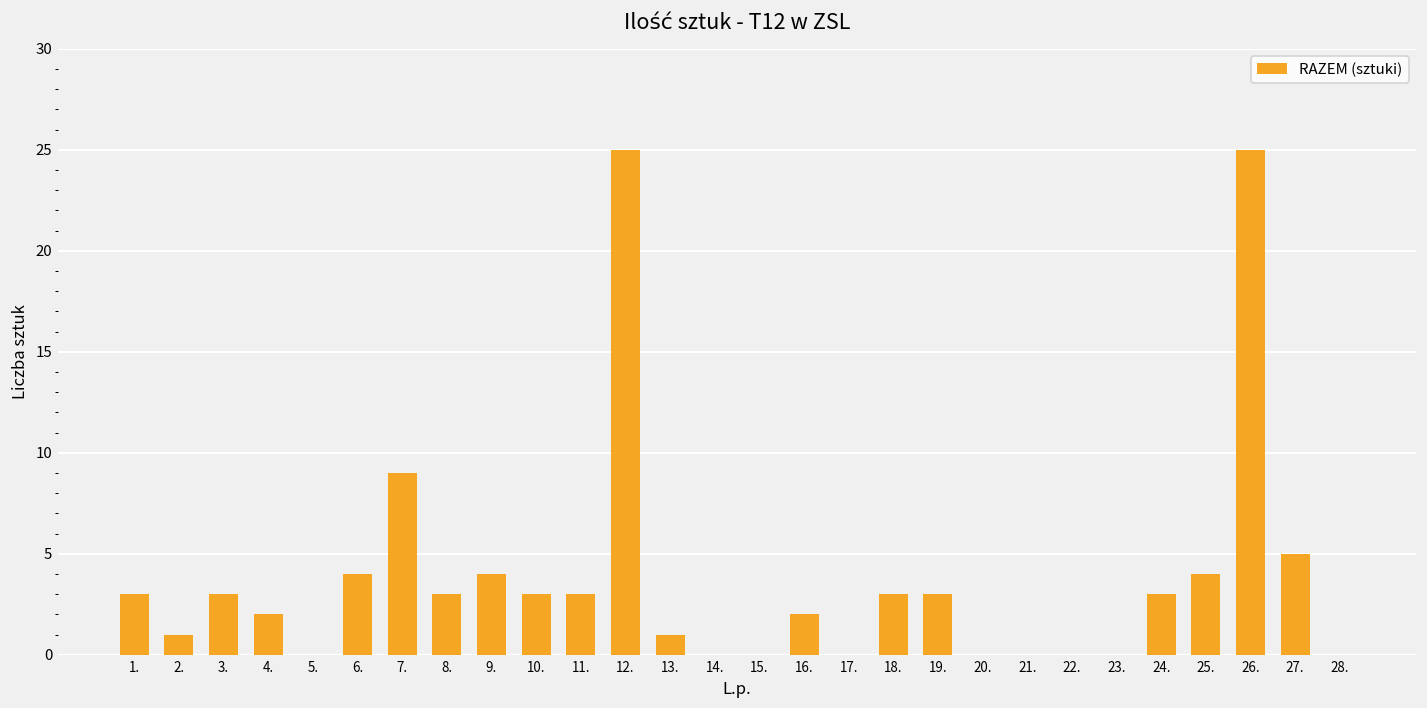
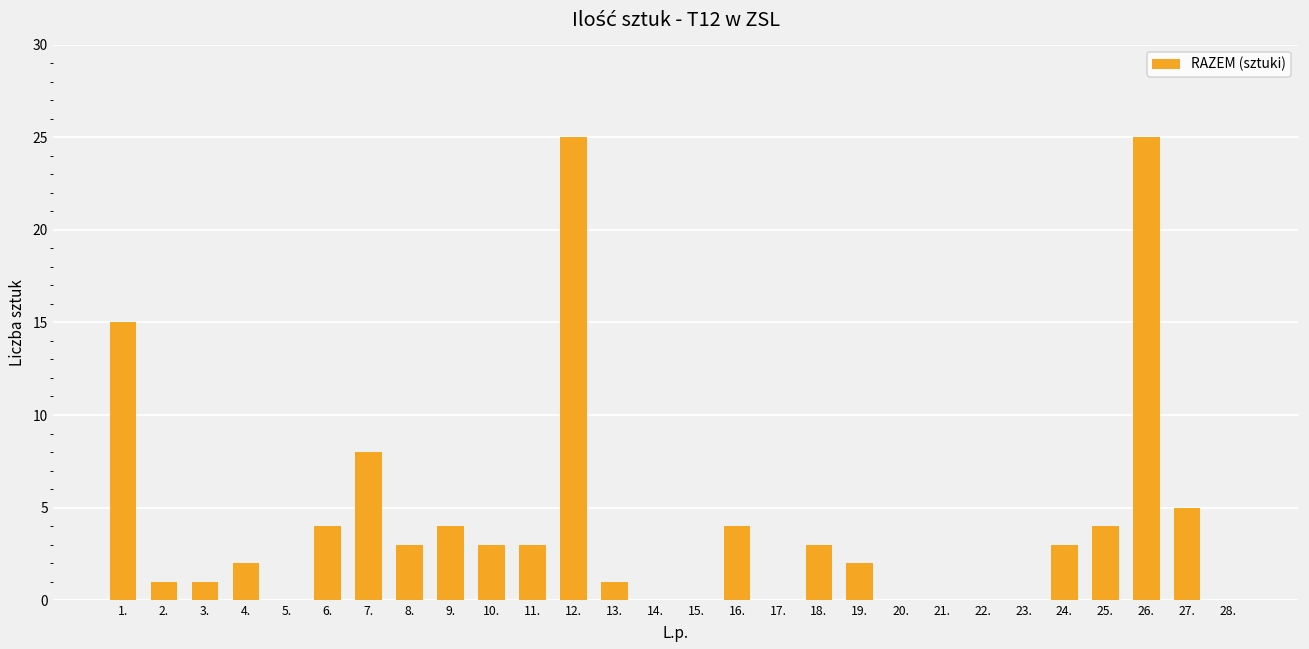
1.: 3 -> 15
3.: 3 -> 1
7.: 9 -> 8
16.: 2 -> 4
19.: 3 -> 2
